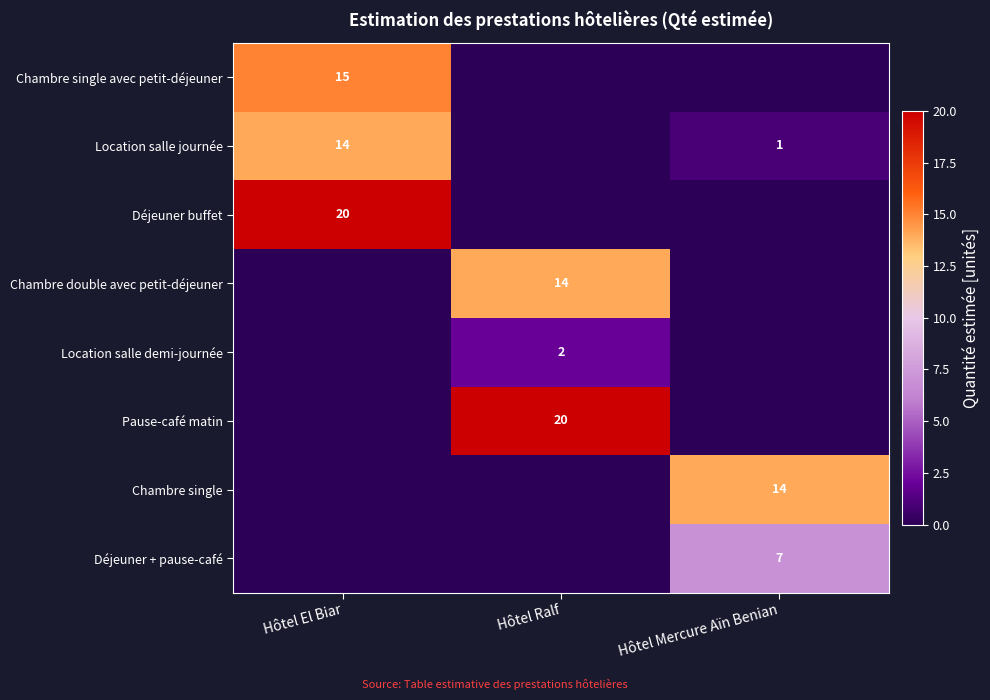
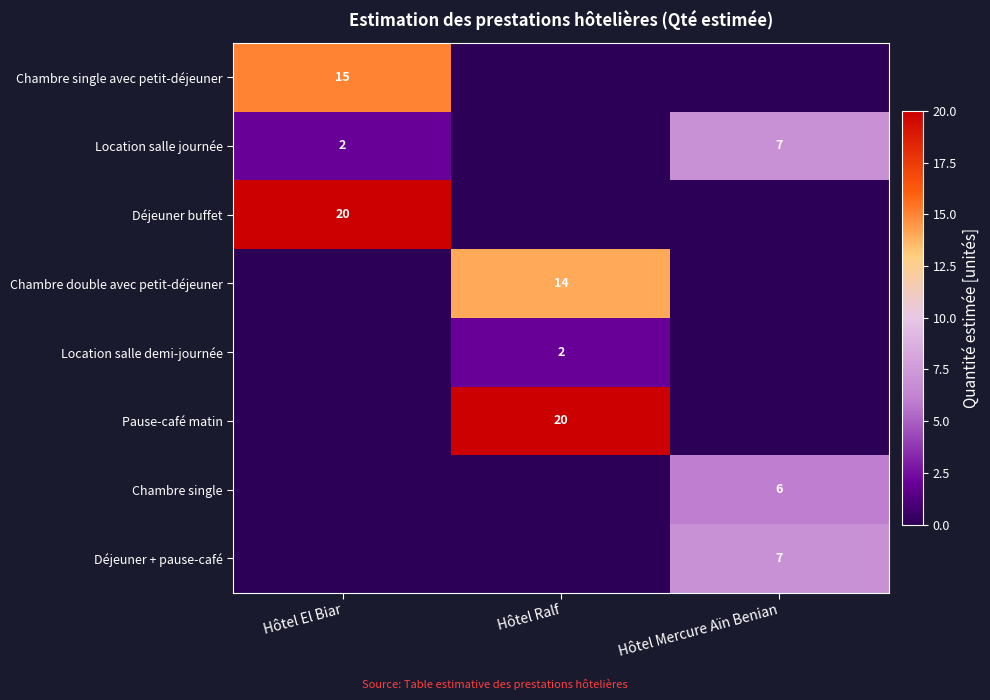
Location salle journée, Hôtel El Biar: 14 -> 2
Location salle journée, Hôtel Mercure Aïn Benian: 1 -> 7
Chambre single, Hôtel Mercure Aïn Benian: 14 -> 6
